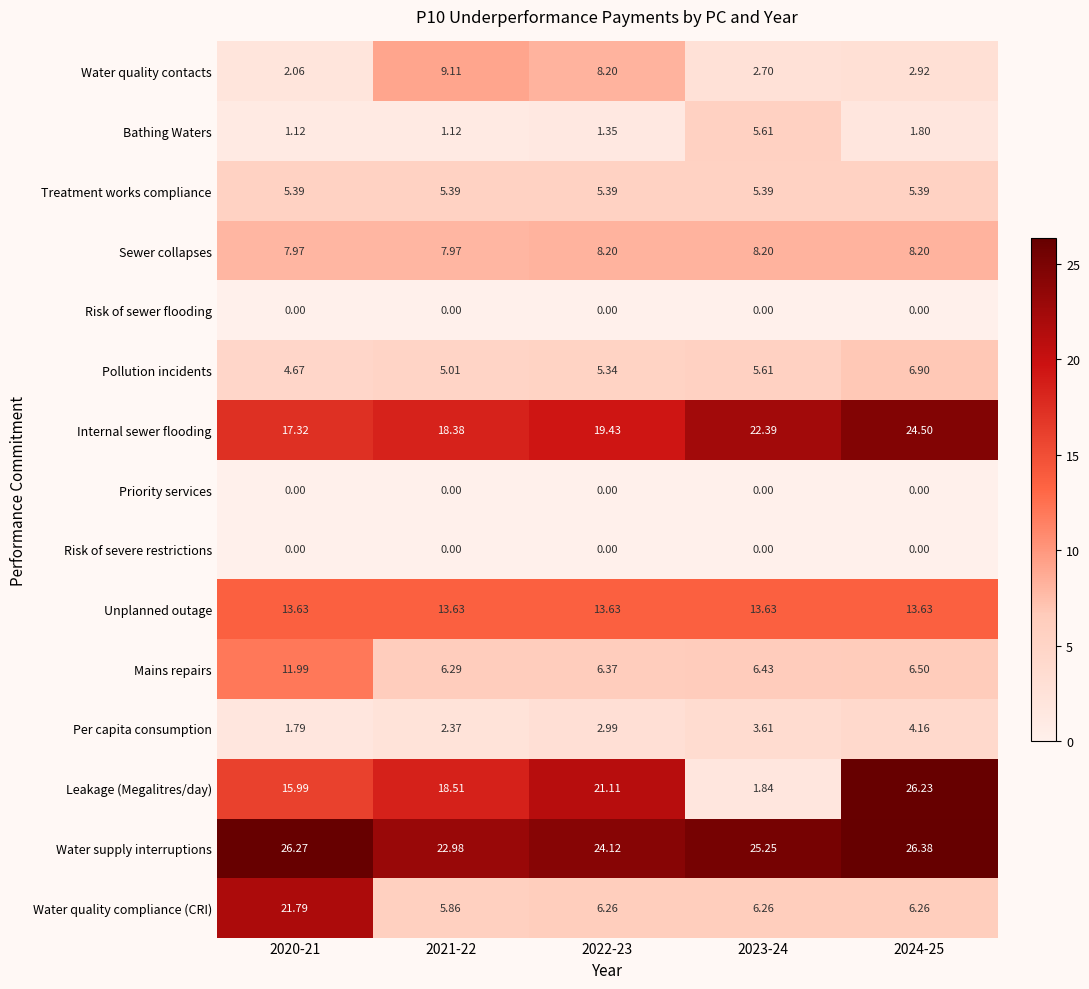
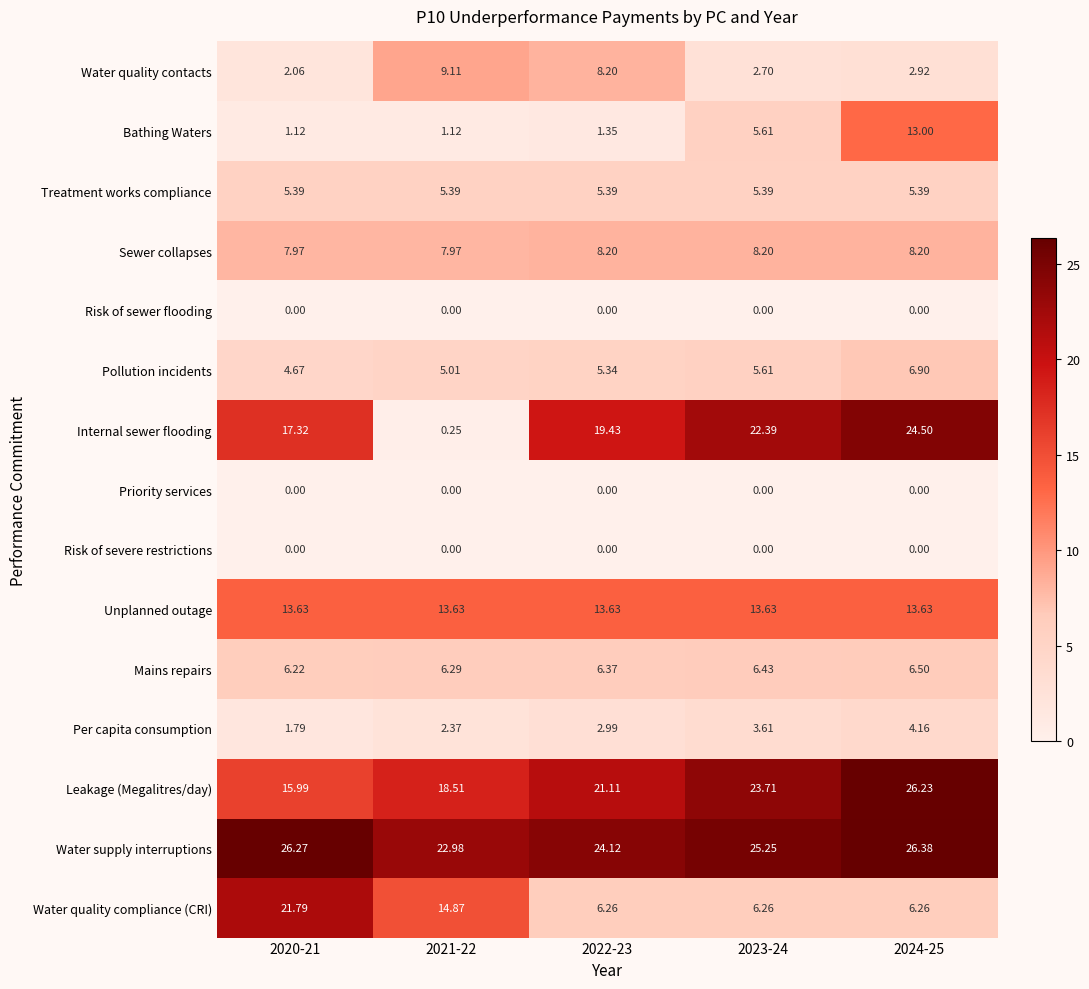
Bathing Waters, 2024-25: 1.80 -> 13.00
Internal sewer flooding, 2021-22: 18.38 -> 0.25
Mains repairs, 2020-21: 11.99 -> 6.22
Leakage (Megalitres/day), 2023-24: 1.84 -> 23.71
Water quality compliance (CRI), 2021-22: 5.86 -> 14.87
